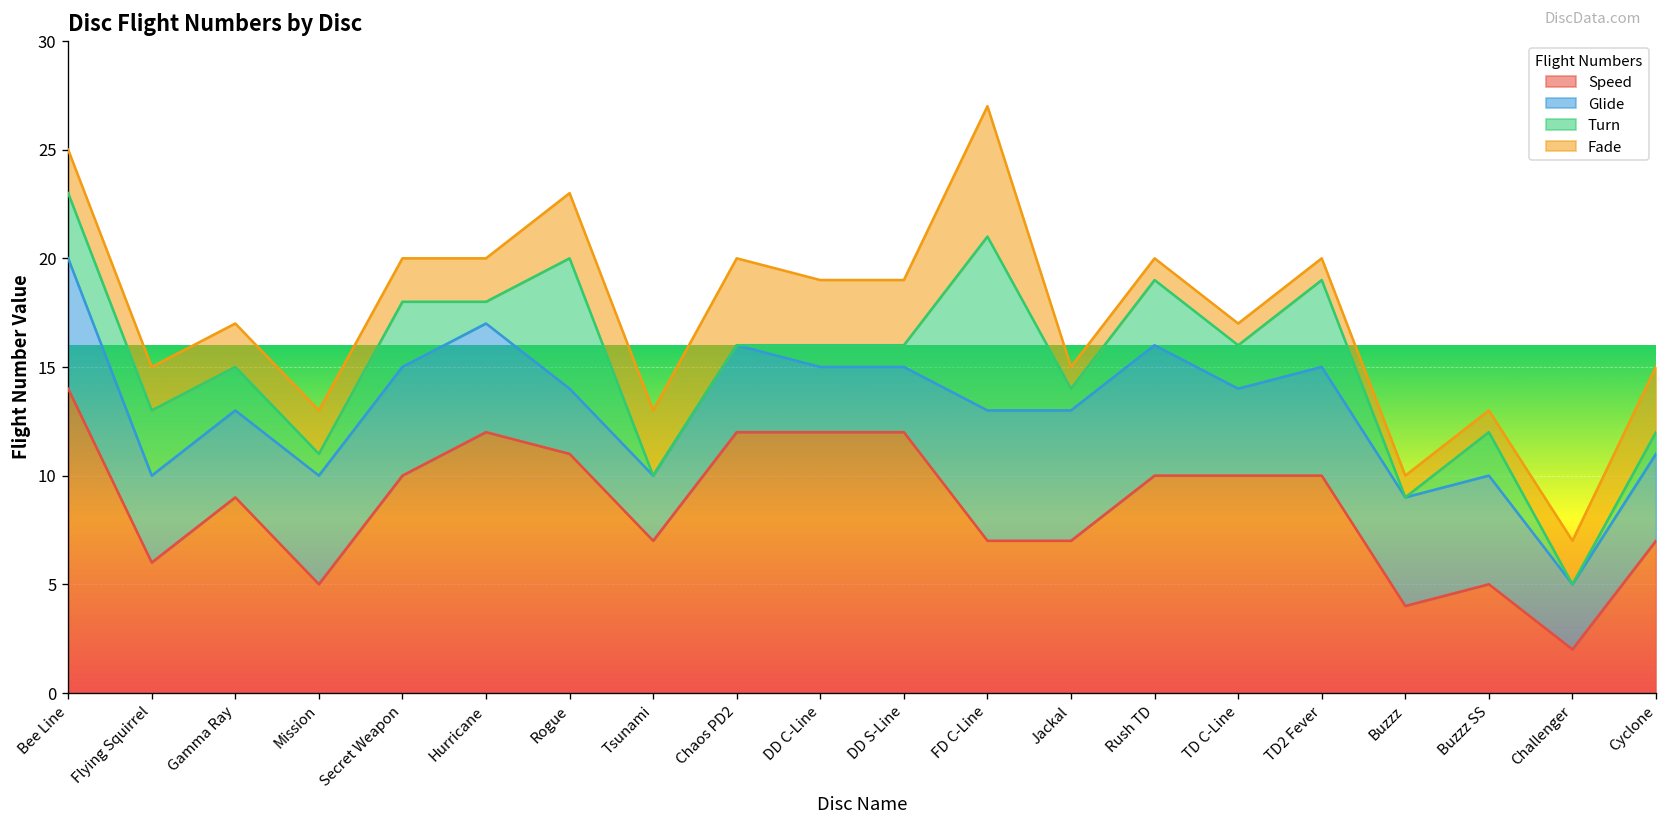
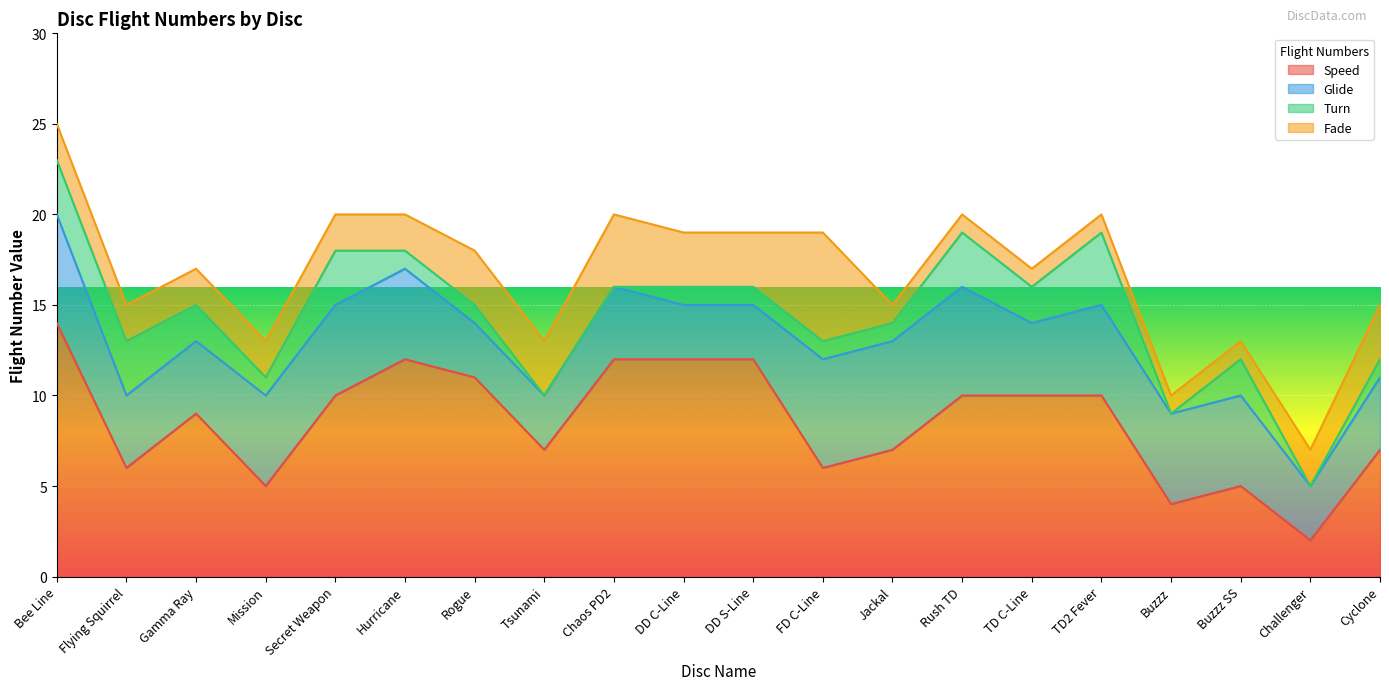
Turn, Rogue: 6 -> 1
Speed, FD C-Line: 7 -> 6
Turn, FD C-Line: 8 -> 1
